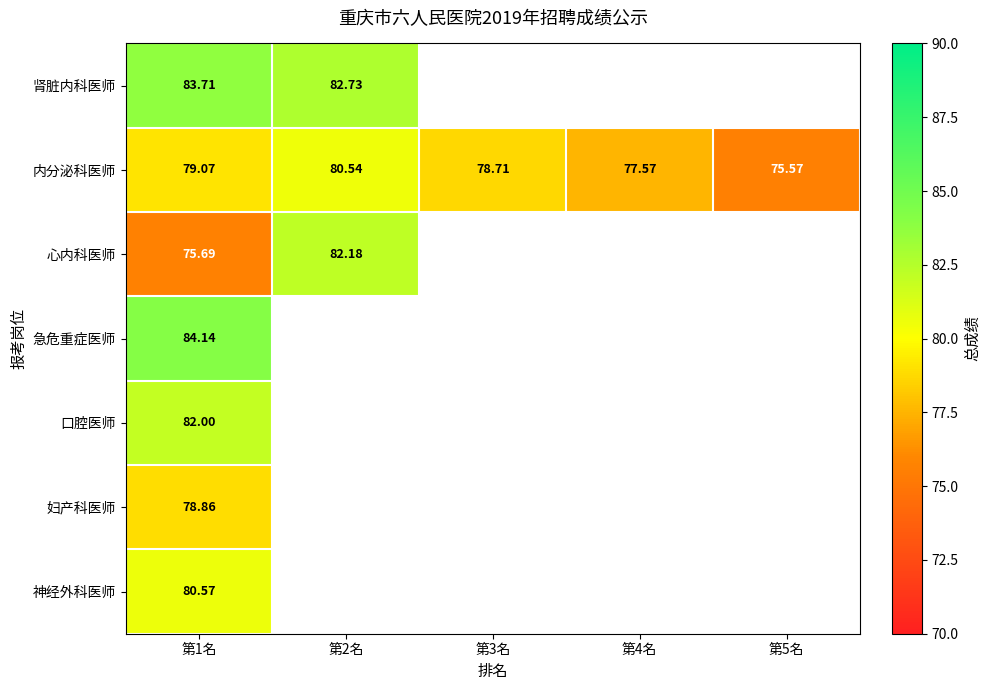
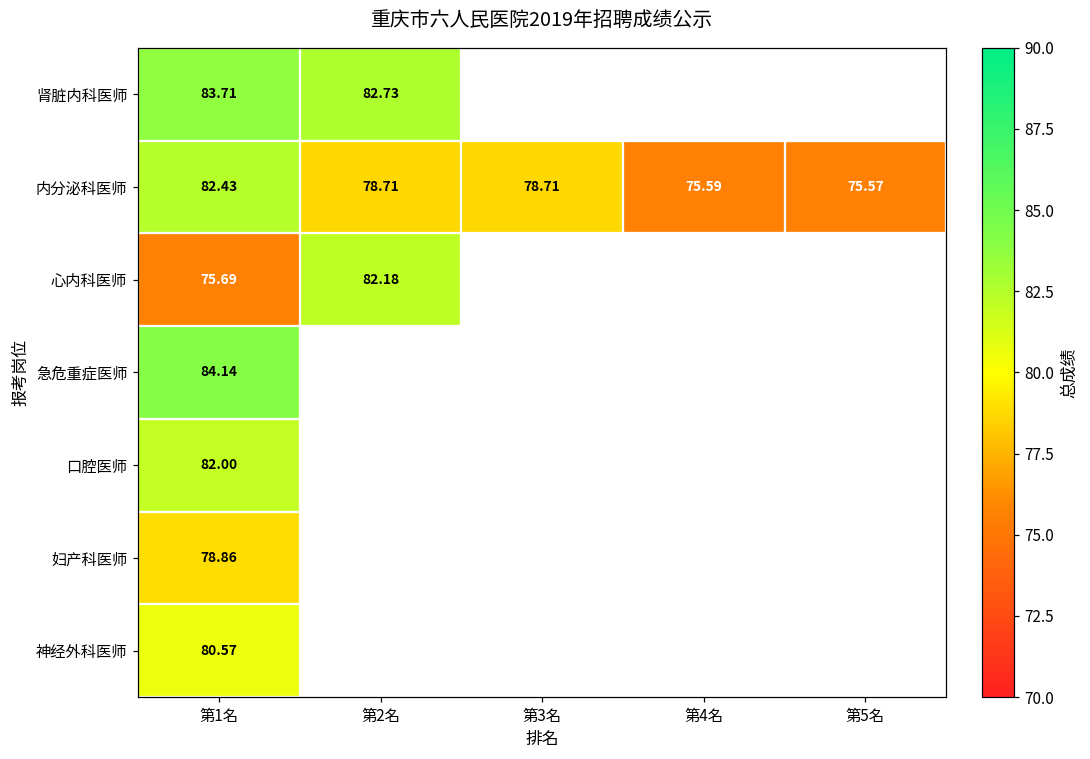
内分泌科医师, 第1名: 79.07 -> 82.43
内分泌科医师, 第2名: 80.54 -> 78.71
内分泌科医师, 第4名: 77.57 -> 75.59
